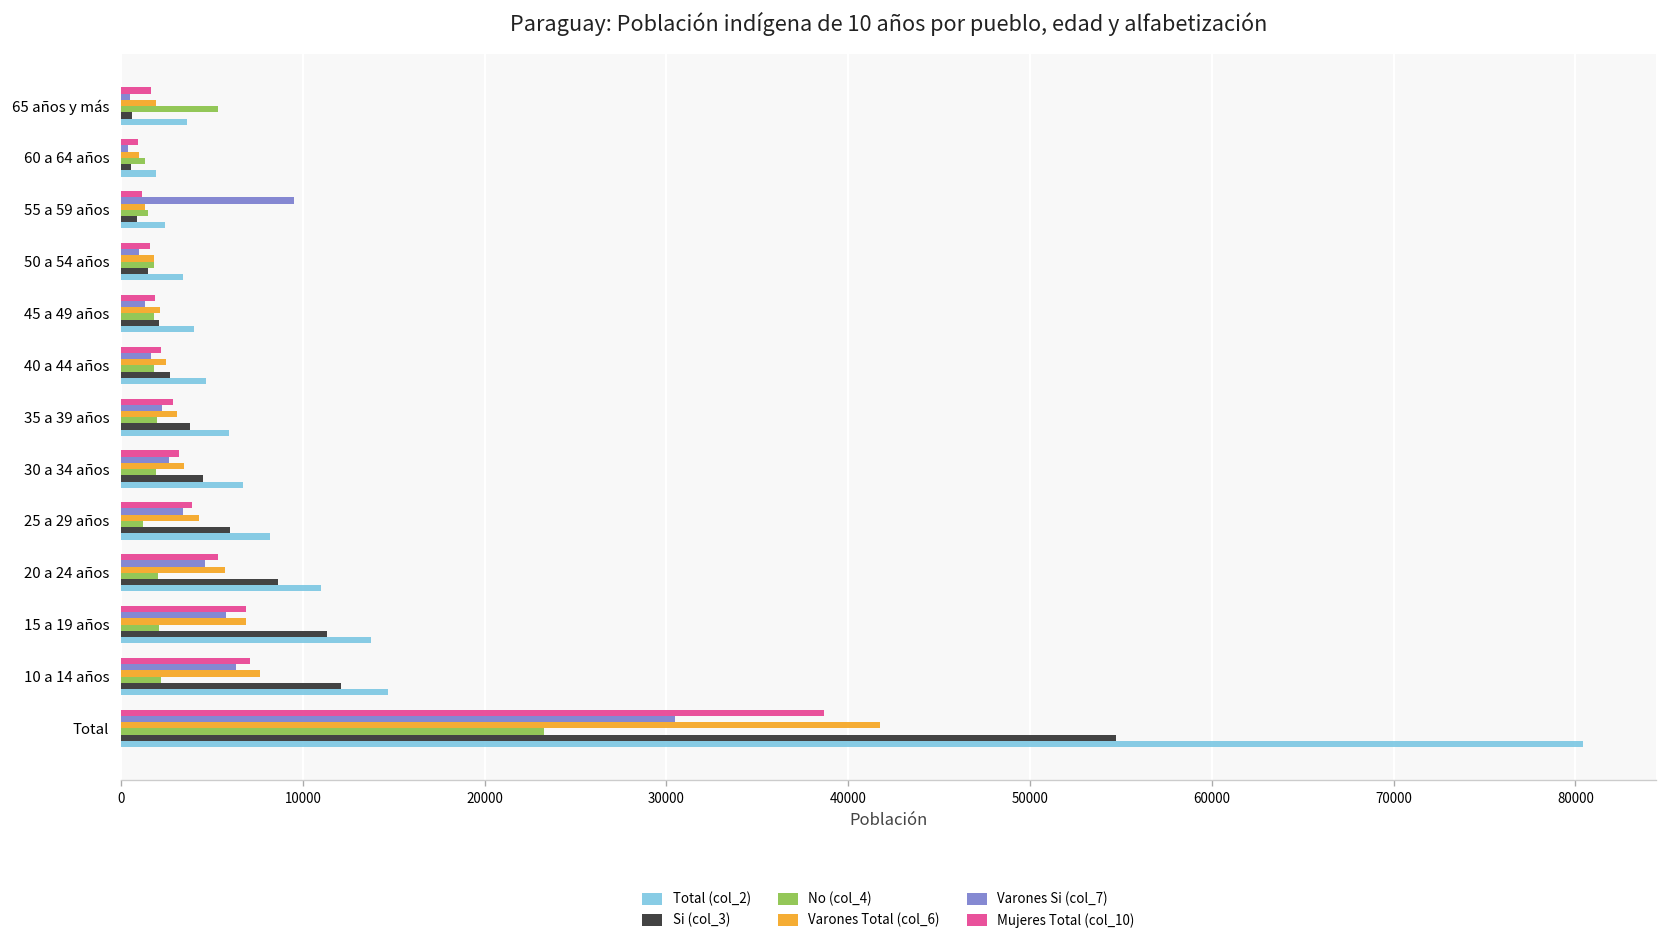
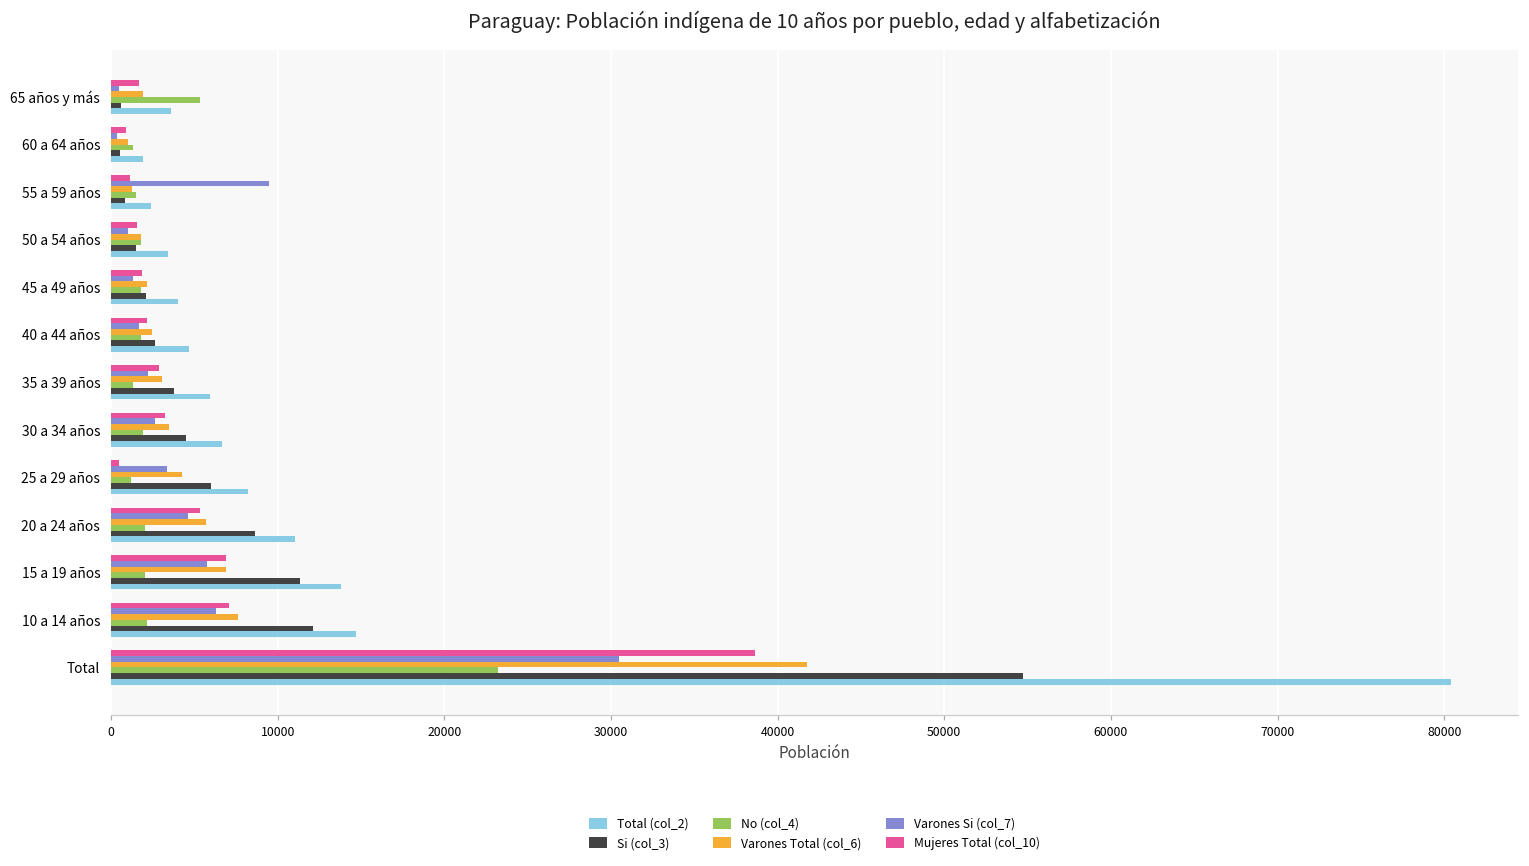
No (col_4), 35 a 39 años: 2000 -> 1300
Mujeres Total (col_10), 25 a 29 años: 3900 -> 500
